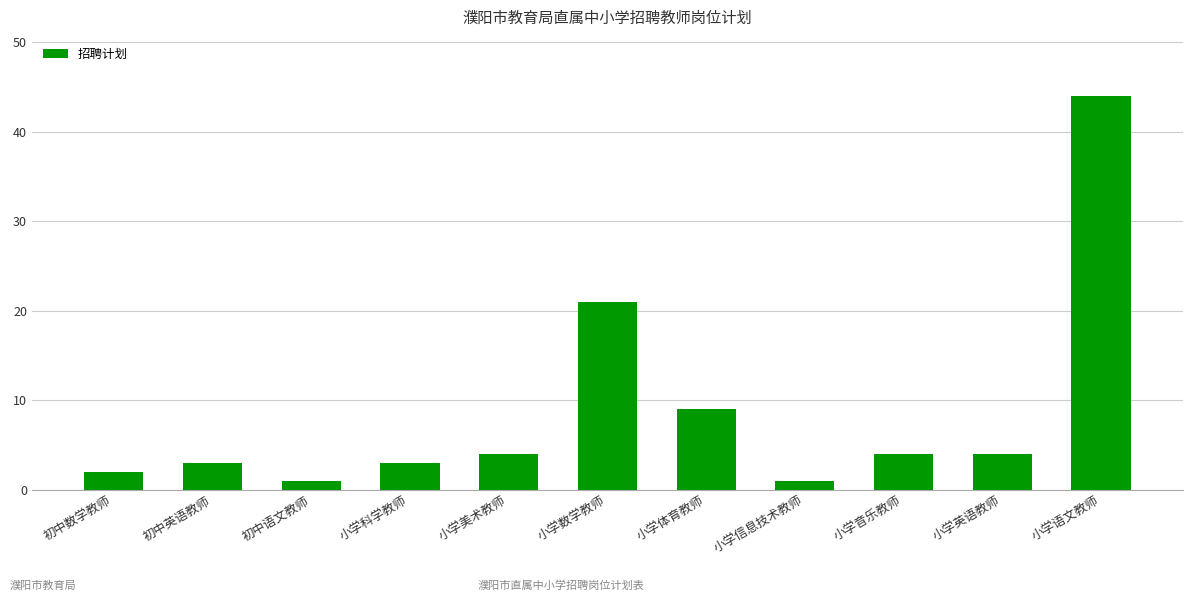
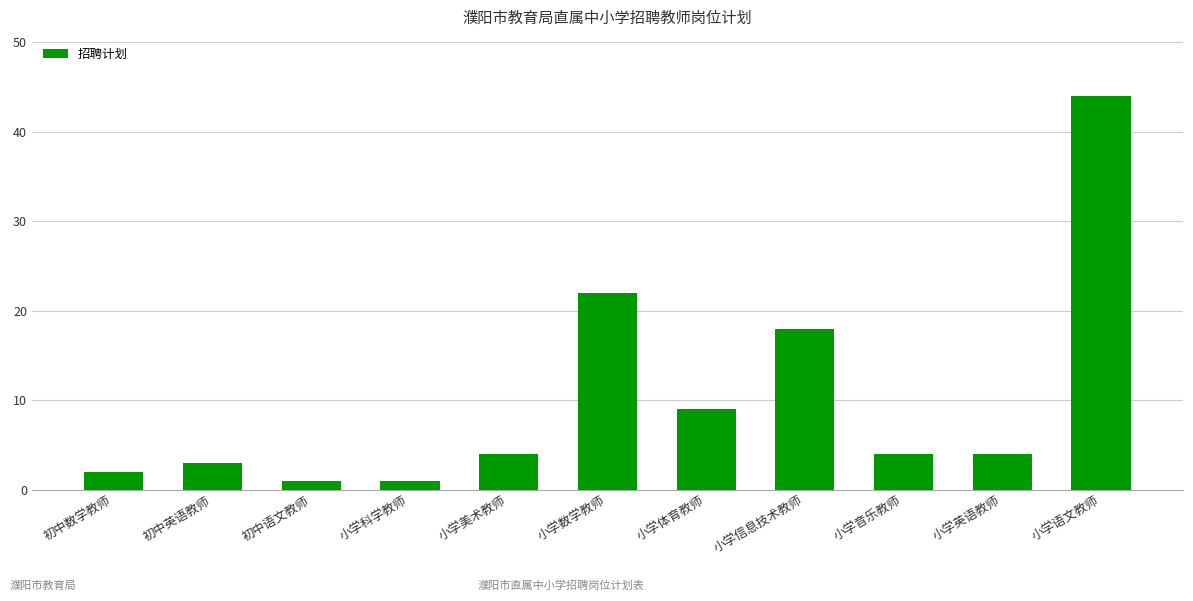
小学科学教师: 3 -> 1
小学数学教师: 21 -> 22
小学信息技术教师: 1 -> 18
